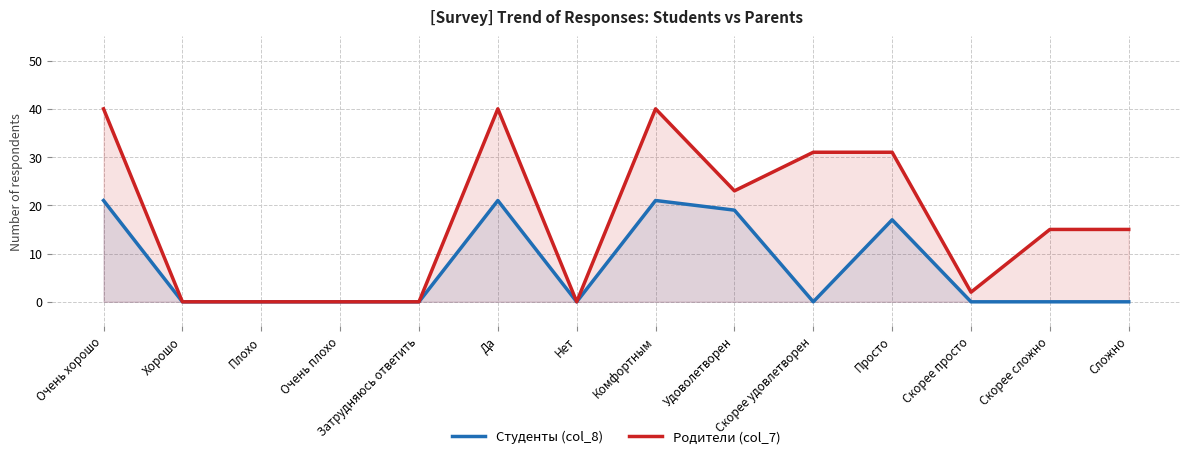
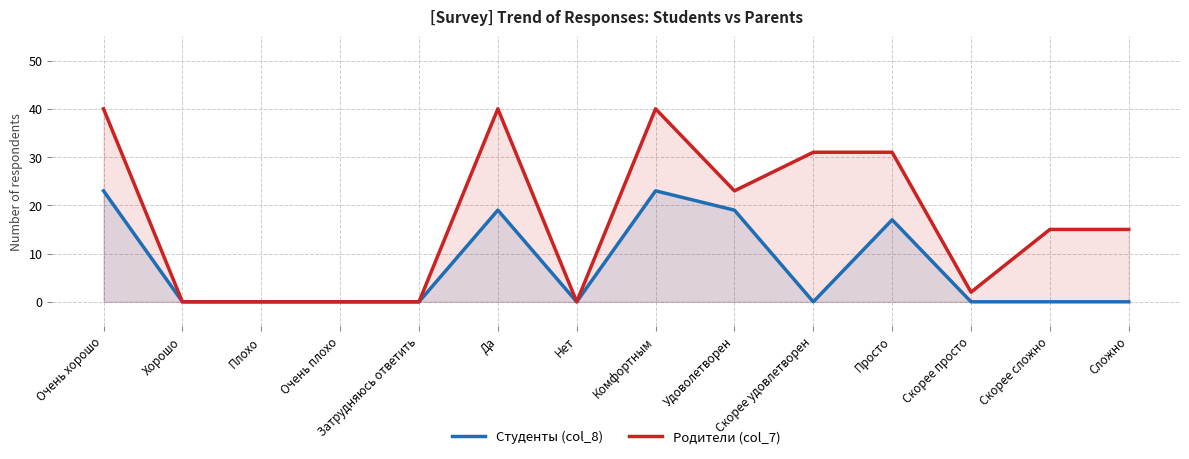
Студенты (col_8), Очень хорошо: 21 -> 23
Студенты (col_8), Да: 21 -> 19
Студенты (col_8), Комфортным: 21 -> 23
